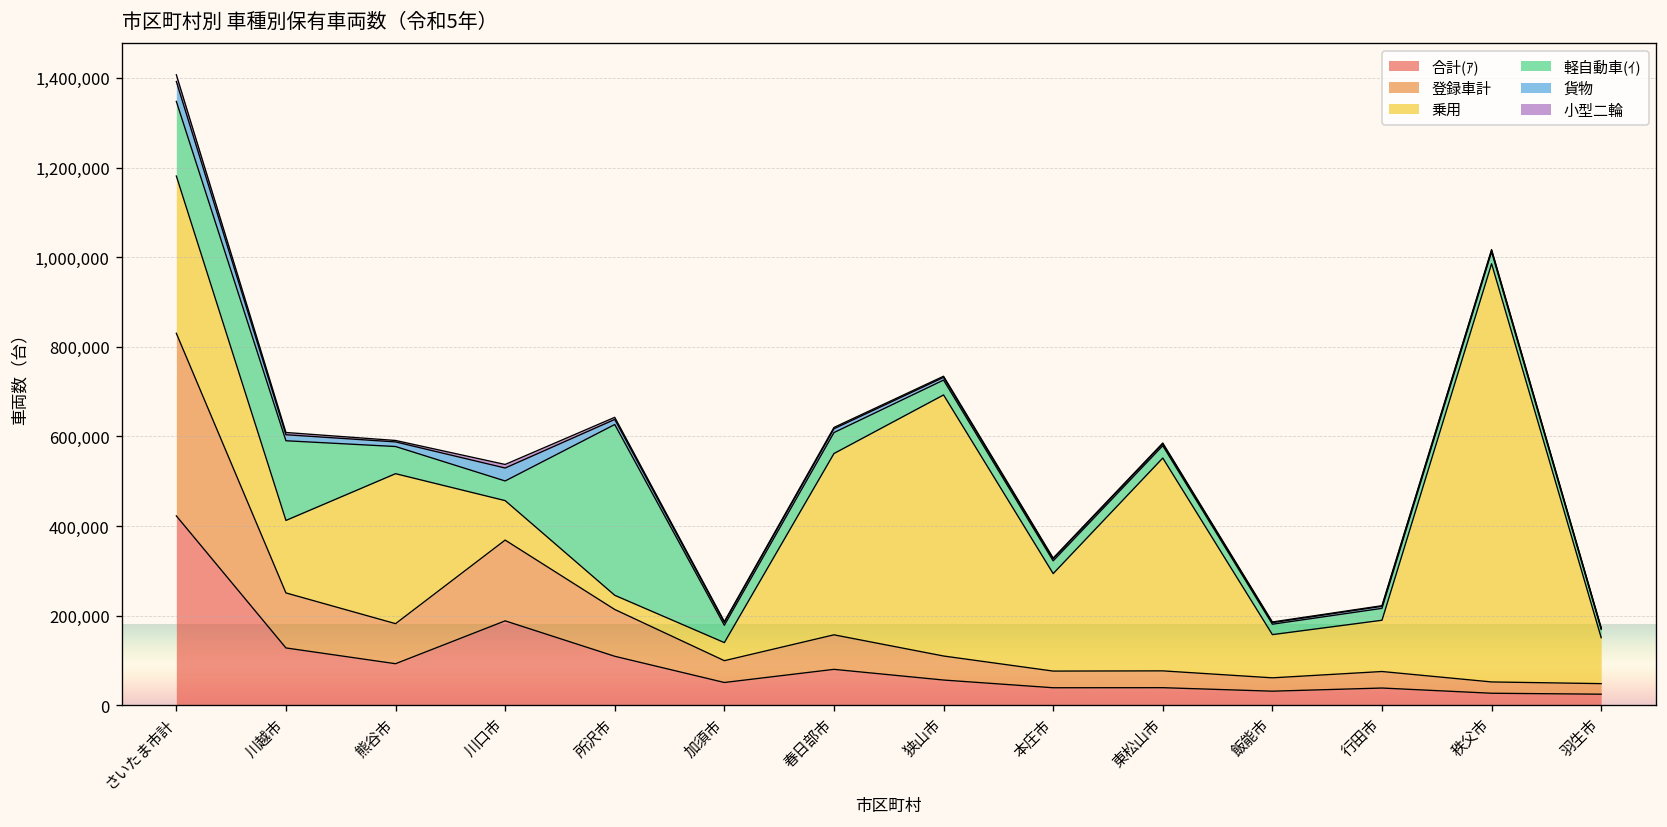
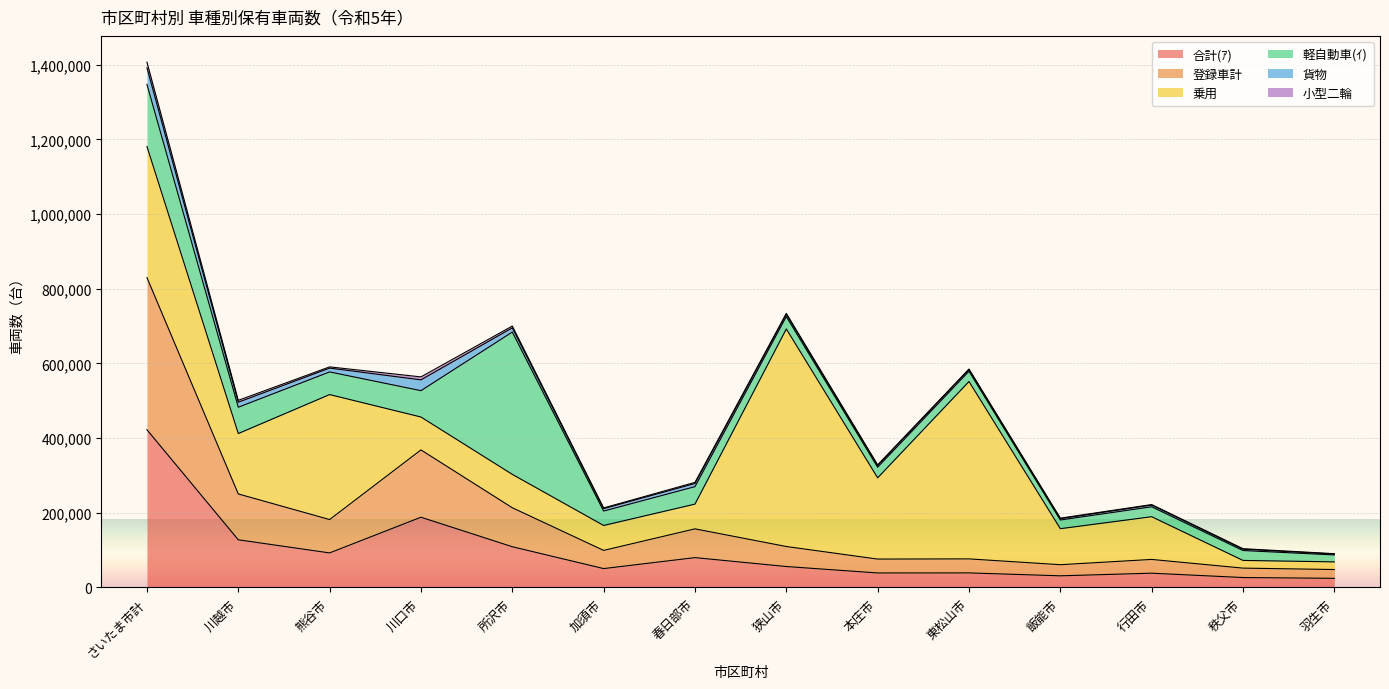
軽自動車(ｲ), 川越市: 180,000 -> 70,000
軽自動車(ｲ), 川口市: 40,000 -> 70,000
乗用, 所沢市: 30,000 -> 90,000
乗用, 加須市: 40,000 -> 70,000
乗用, 春日部市: 400,000 -> 70,000
乗用, 秩父市: 930,000 -> 20,000
乗用, 羽生市: 100,000 -> 20,000
